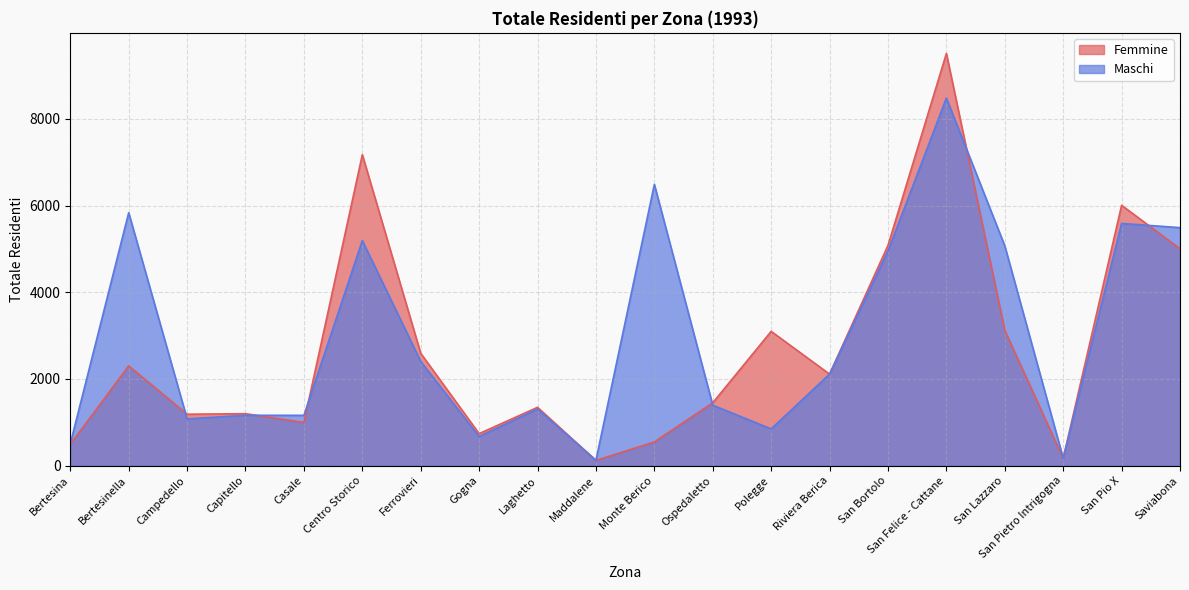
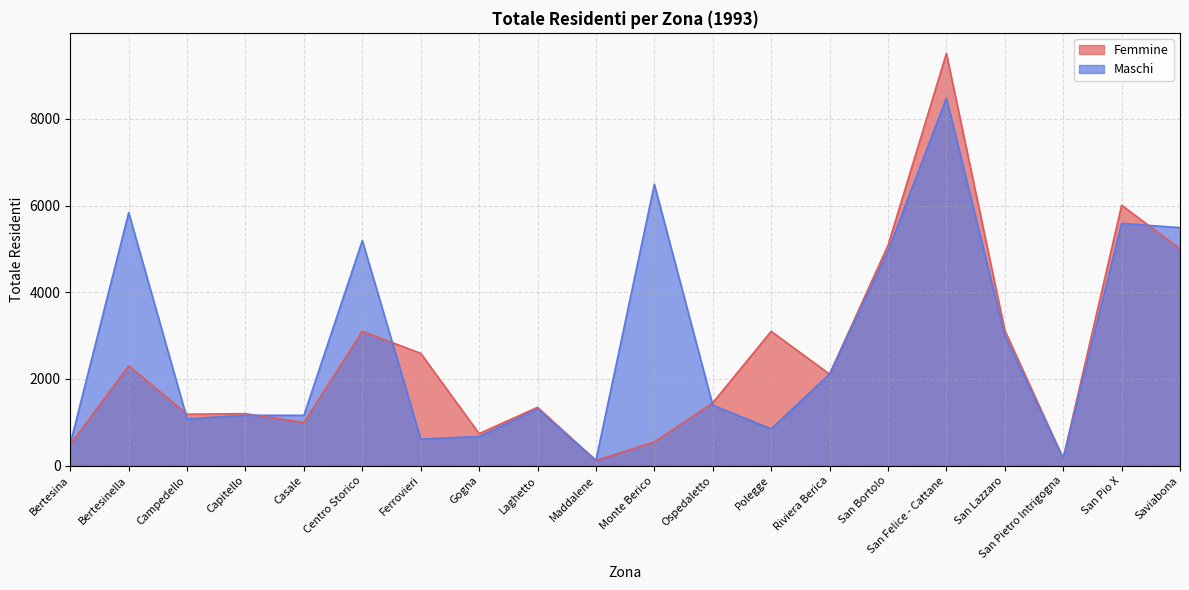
Femmine, Centro Storico: 7200 -> 3100
Maschi, Ferrovieri: 2400 -> 600
Maschi, San Lazzaro: 5100 -> 3000
